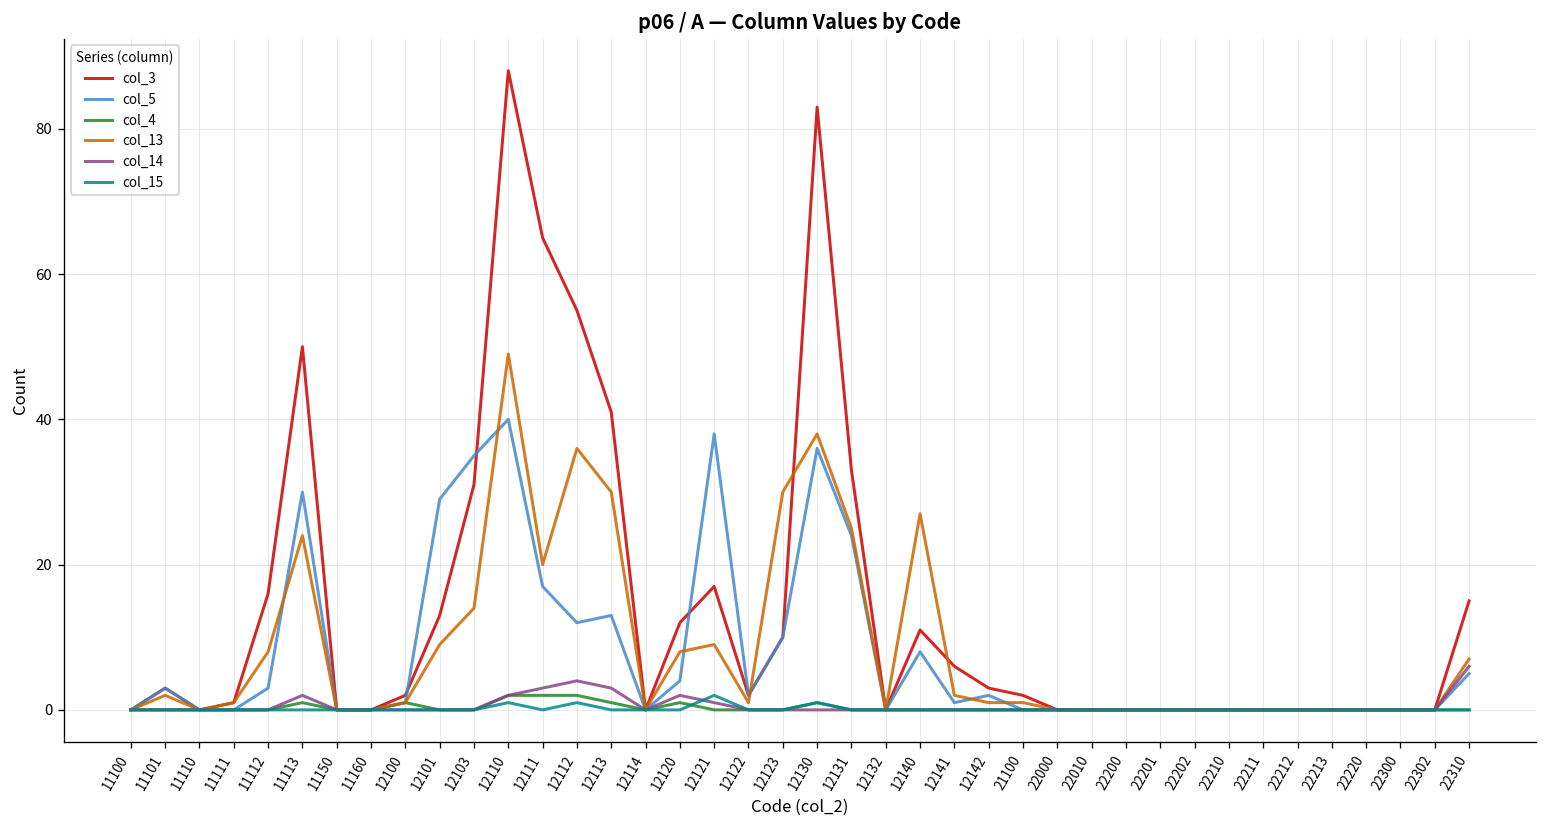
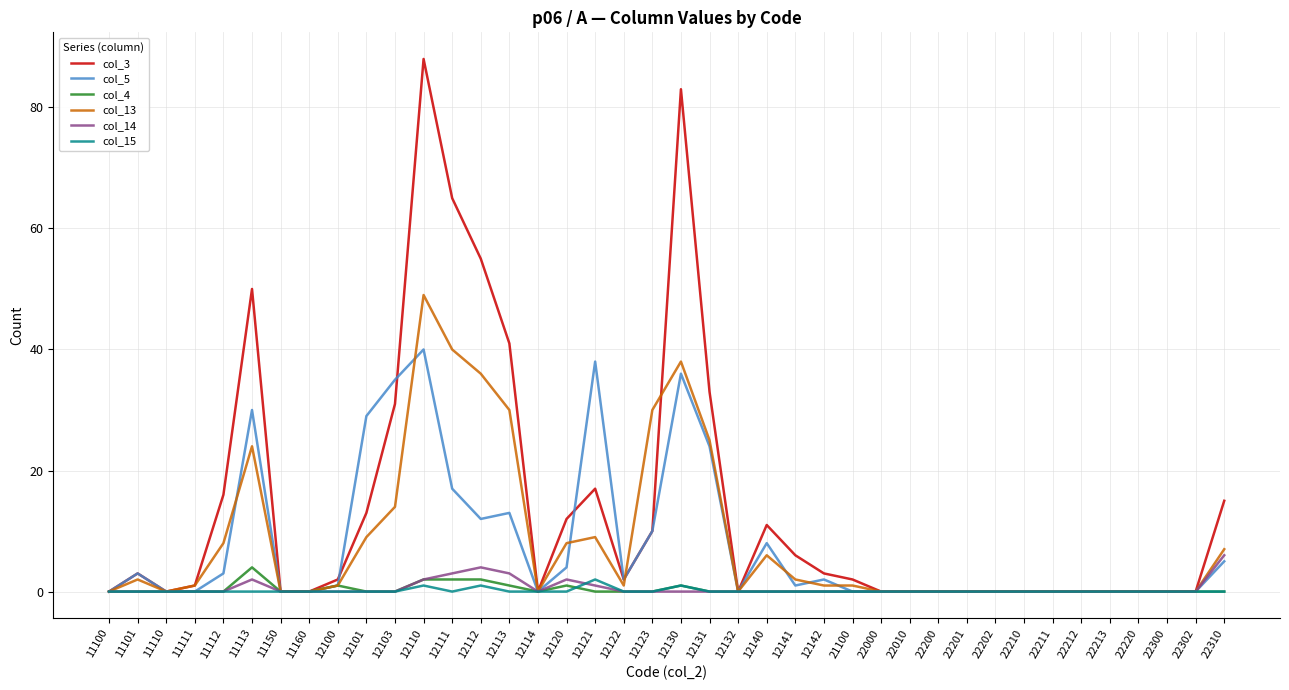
col_4, 11113: 1 -> 4
col_13, 12111: 20 -> 40
col_13, 12140: 27 -> 6
